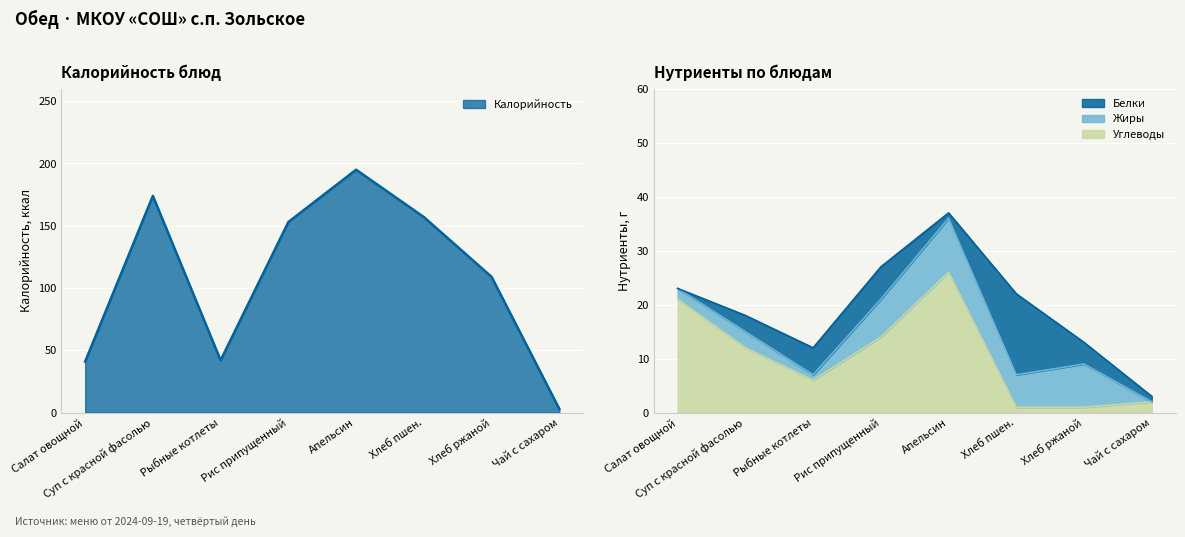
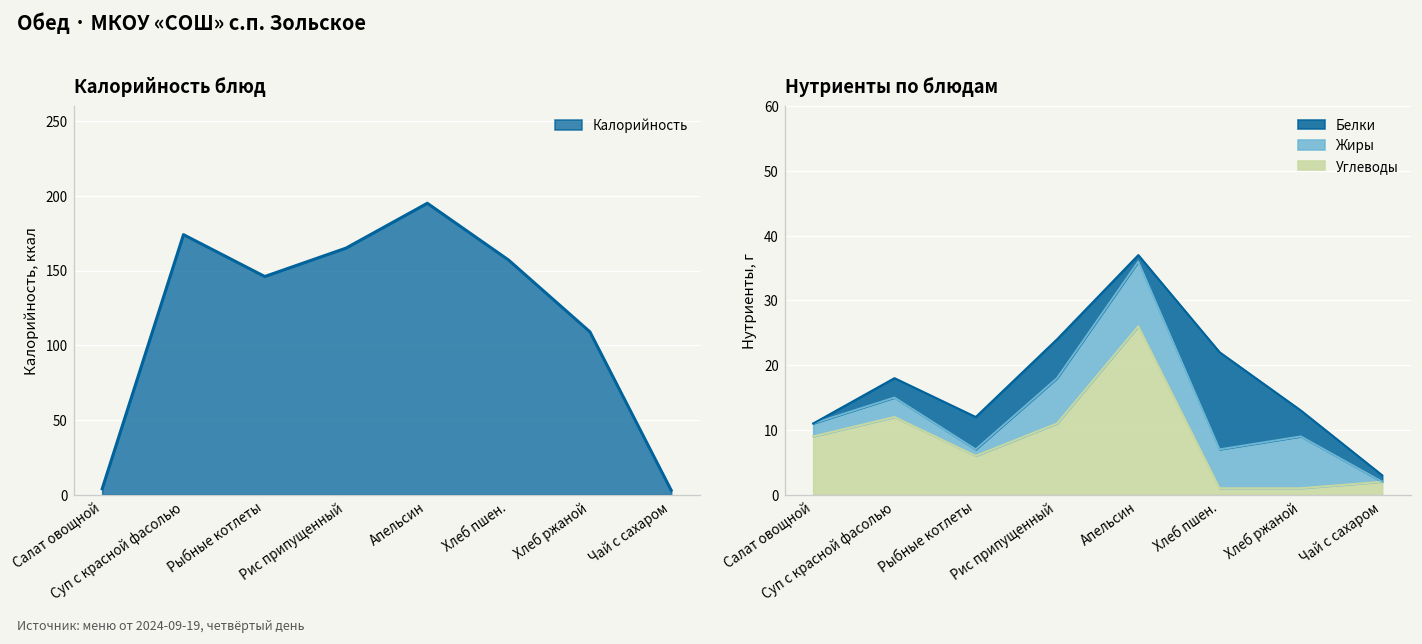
Калорийность блюд, Салат овощной: 41 -> 4
Калорийность блюд, Рыбные котлеты: 42 -> 146
Калорийность блюд, Рис припущенный: 153 -> 165
Нутриенты по блюдам, Углеводы, Салат овощной: 21 -> 9
Нутриенты по блюдам, Углеводы, Рис припущенный: 14 -> 11
